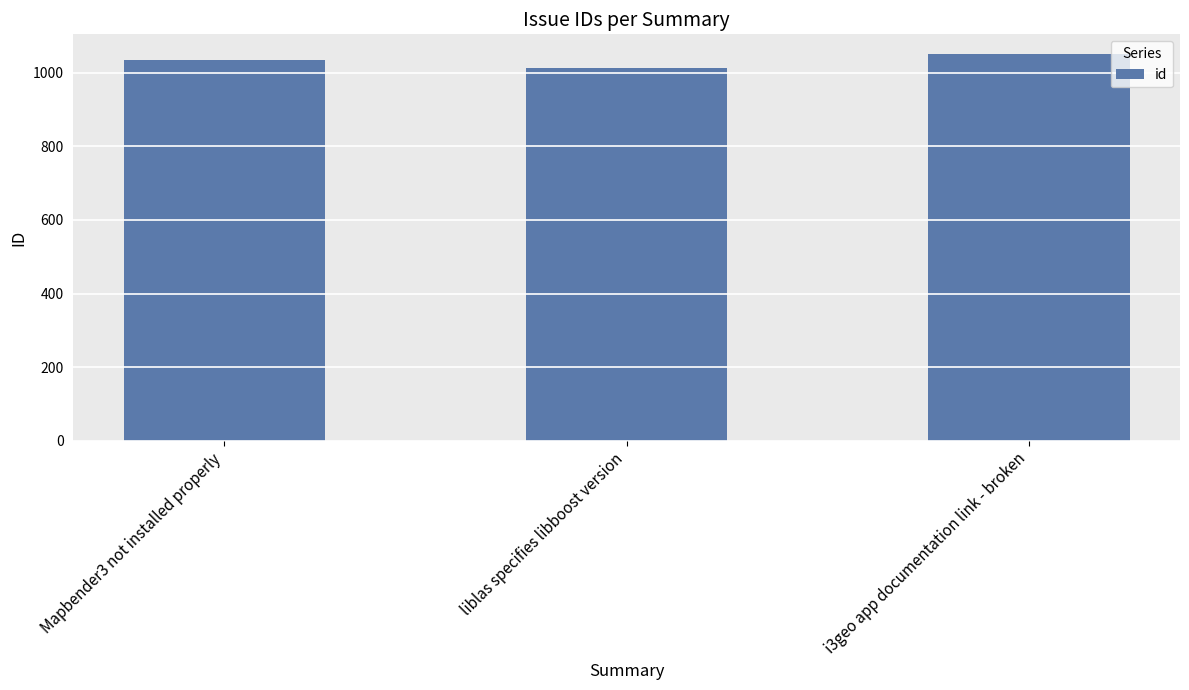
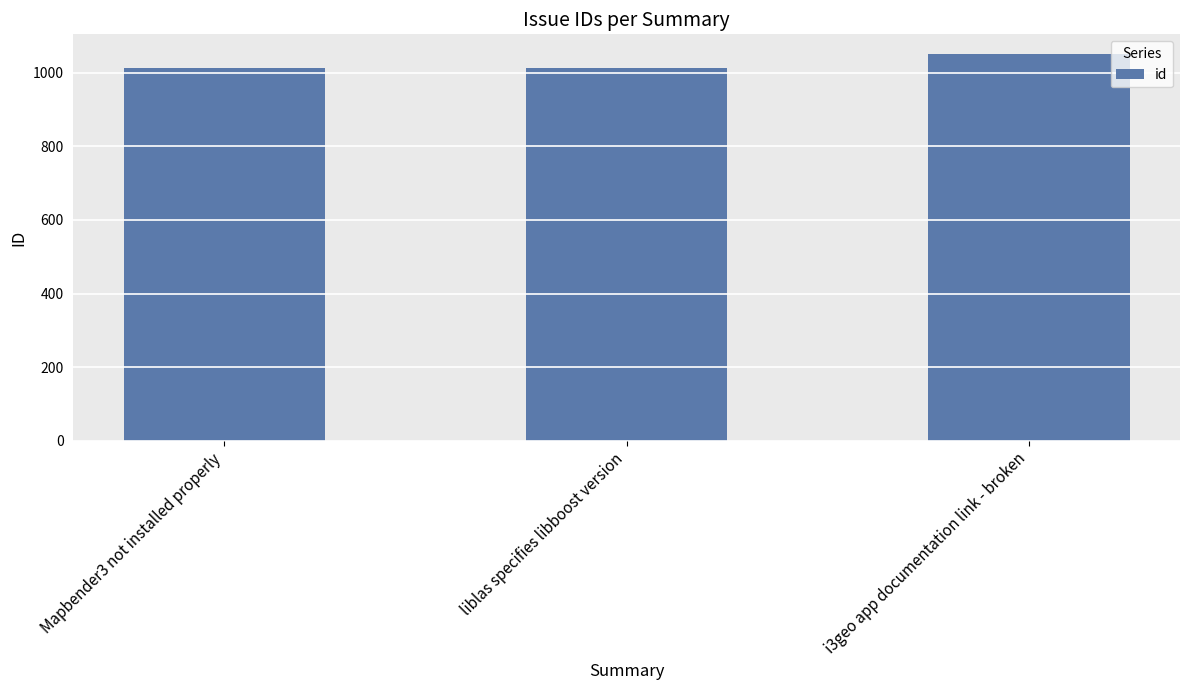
Mapbender3 not installed properly: 1040 -> 1010
